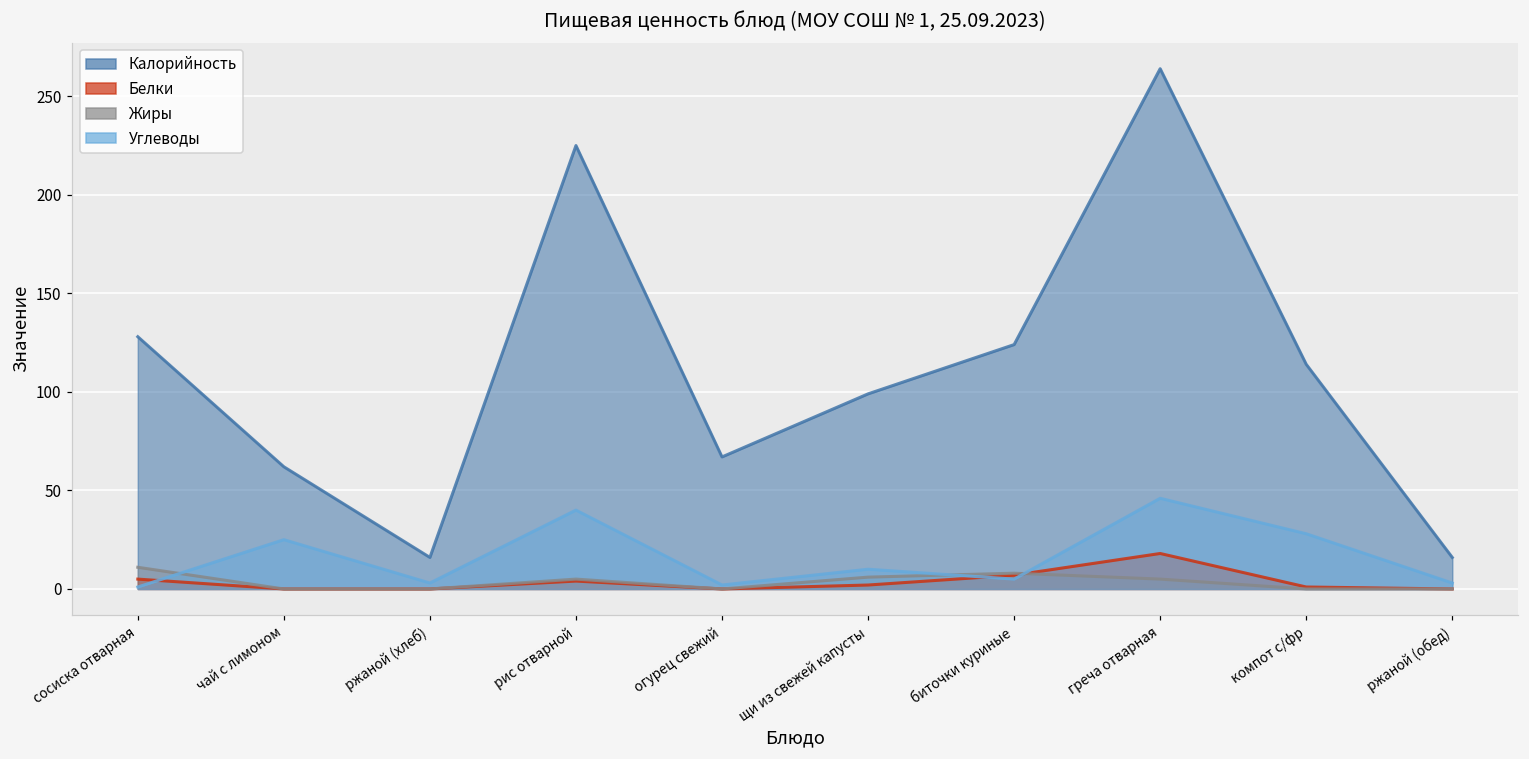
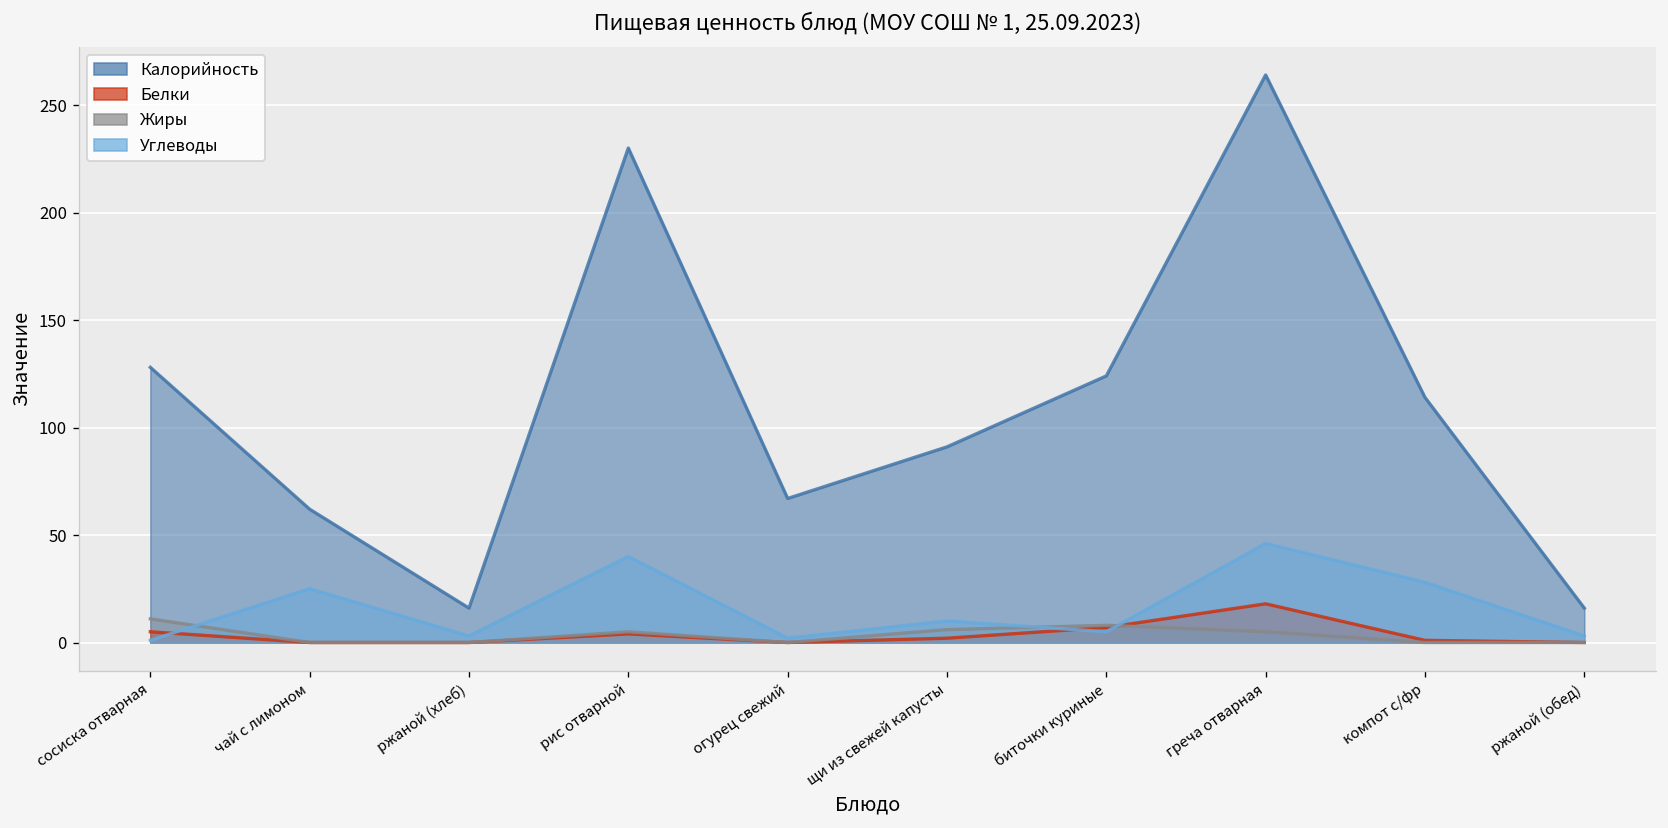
Калорийность, рис отварной: 225 -> 230
Калорийность, щи из свежей капусты: 99 -> 91
